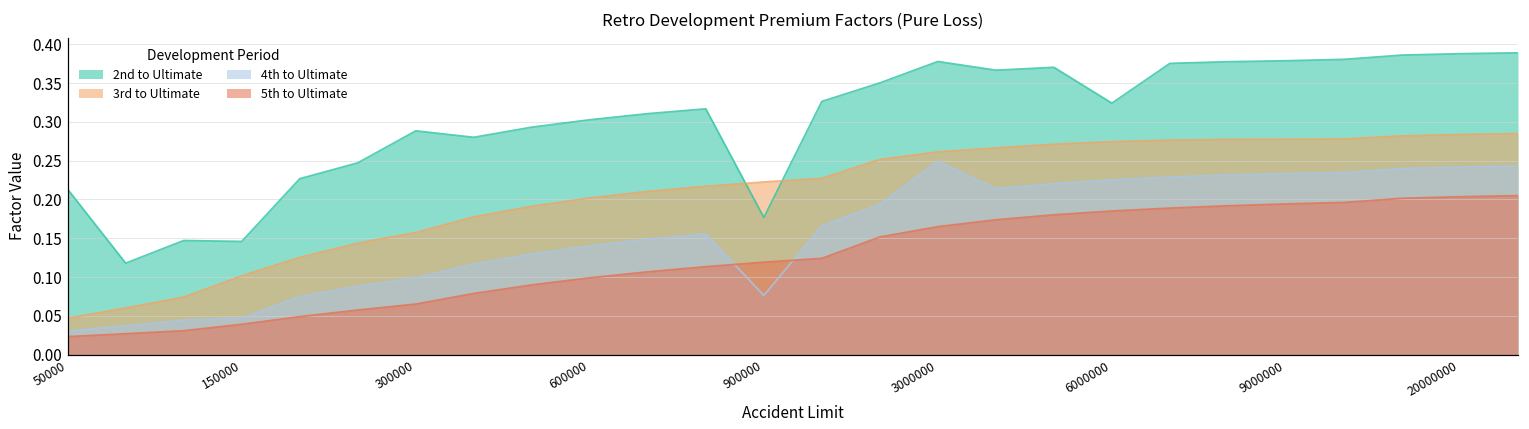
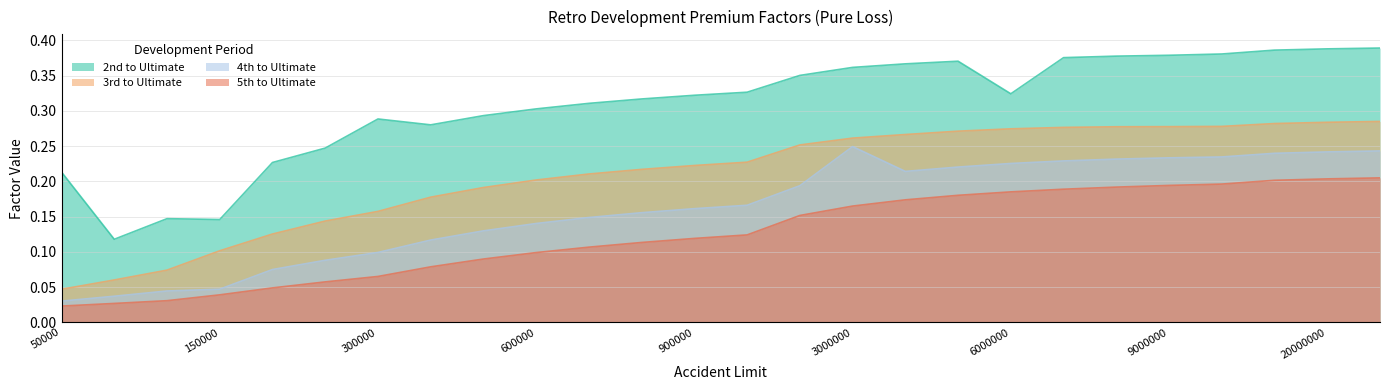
2nd to Ultimate, 900000: 0.18 -> 0.32
4th to Ultimate, 900000: 0.08 -> 0.16
2nd to Ultimate, 3000000: 0.38 -> 0.36
